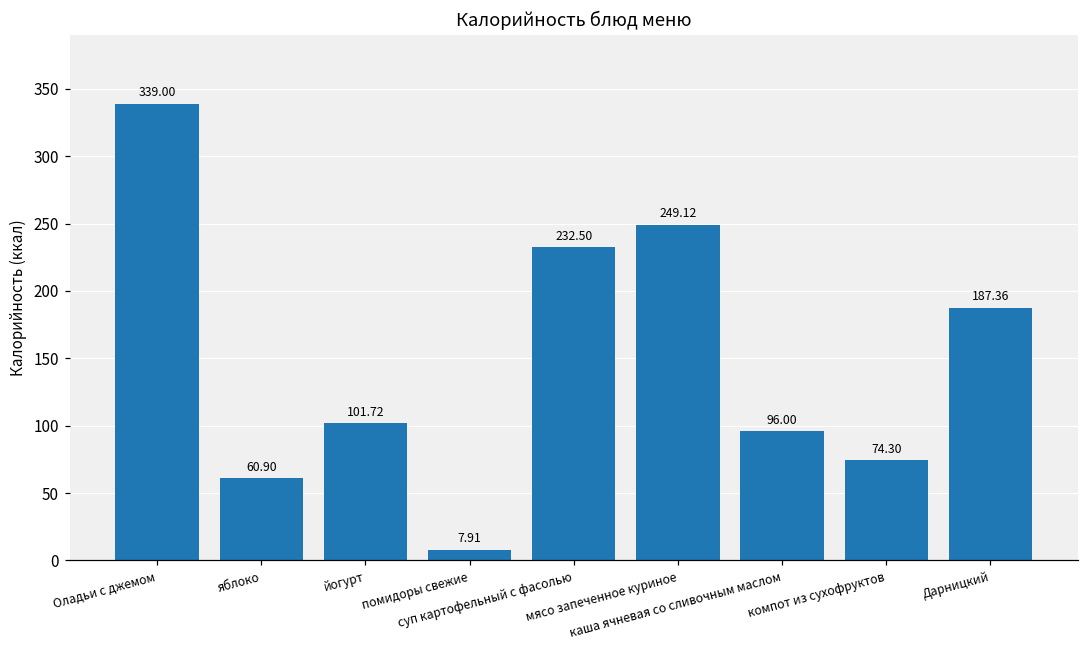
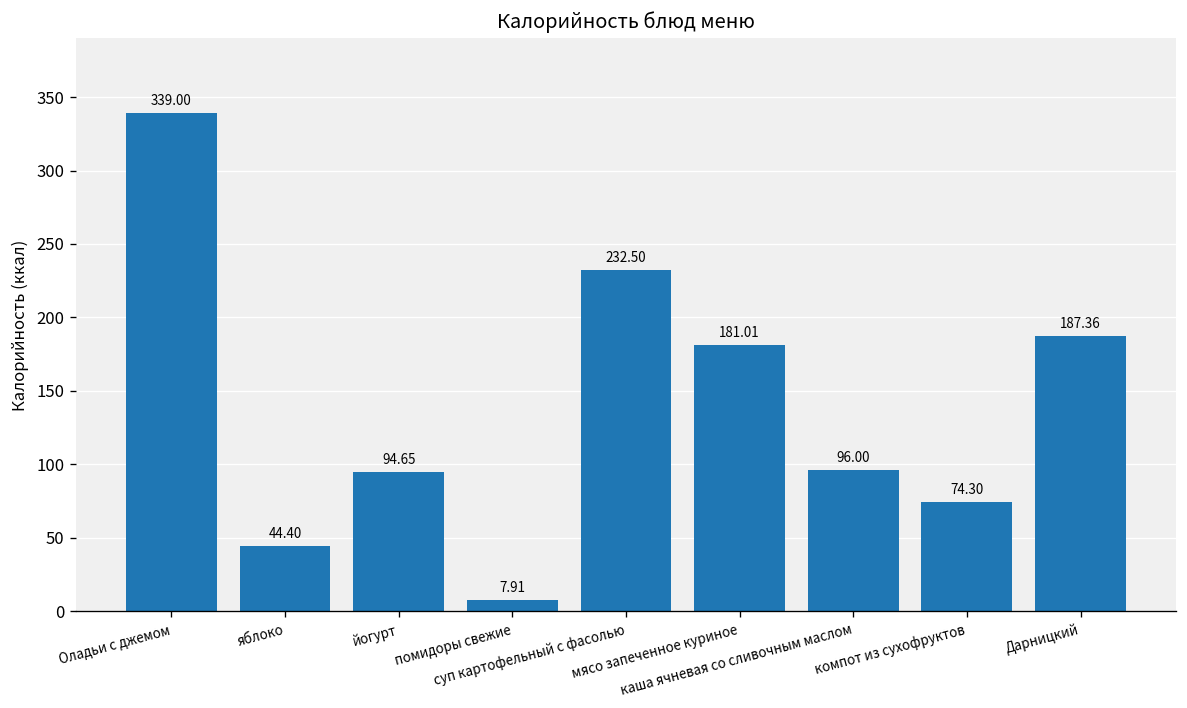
яблоко: 60.90 -> 44.40
йогурт: 101.72 -> 94.65
мясо запеченное куриное: 249.12 -> 181.01
